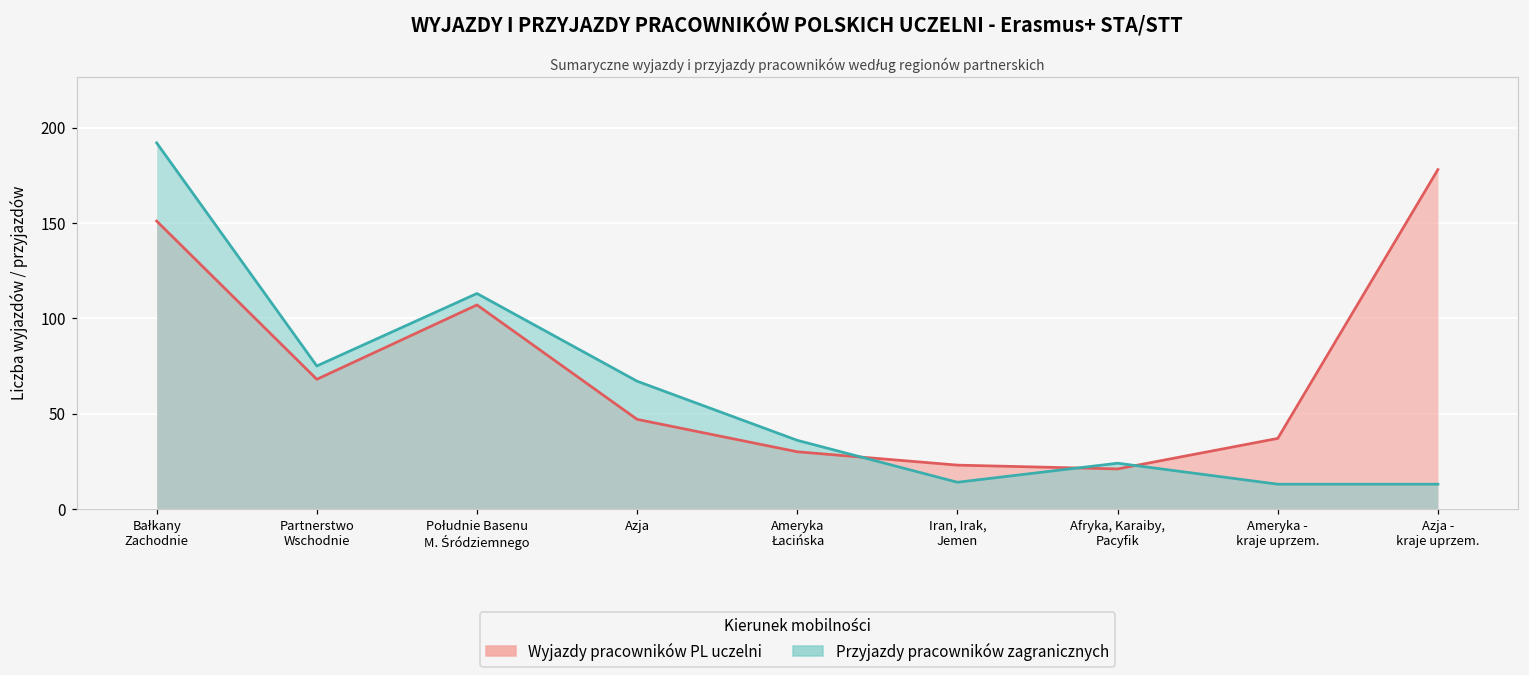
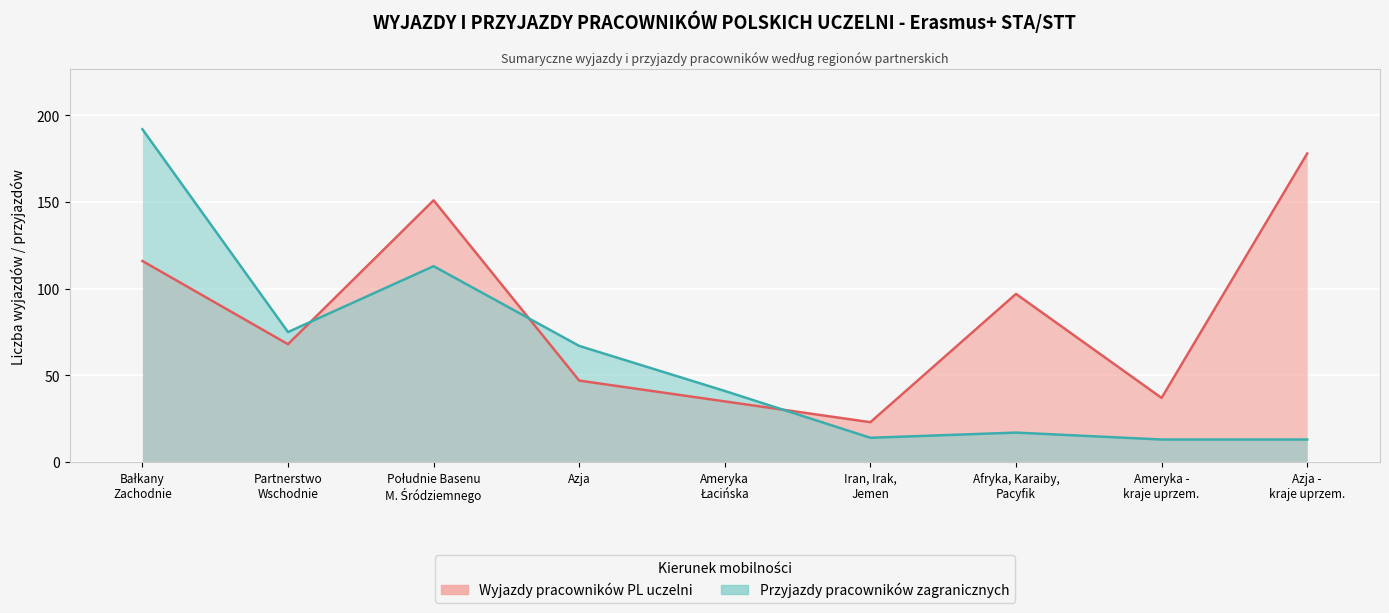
Wyjazdy pracowników PL uczelni, Bałkany Zachodnie: 151 -> 116
Wyjazdy pracowników PL uczelni, Południe Basenu M. Śródziemnego: 107 -> 151
Wyjazdy pracowników PL uczelni, Ameryka Łacińska: 30 -> 35
Przyjazdy pracowników zagranicznych, Ameryka Łacińska: 36 -> 41
Wyjazdy pracowników PL uczelni, Afryka, Karaiby, Pacyfik: 21 -> 97
Przyjazdy pracowników zagranicznych, Afryka, Karaiby, Pacyfik: 24 -> 17
